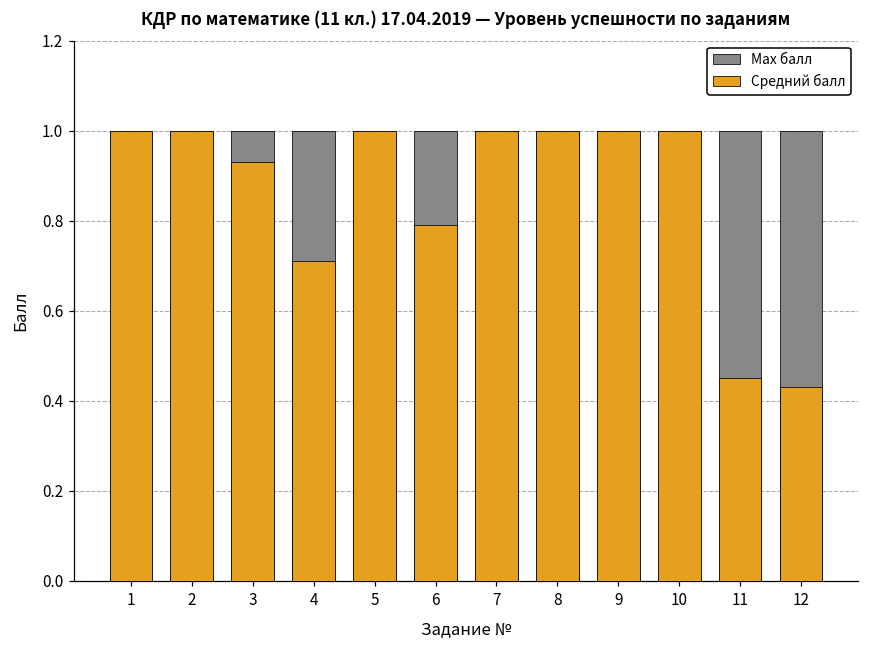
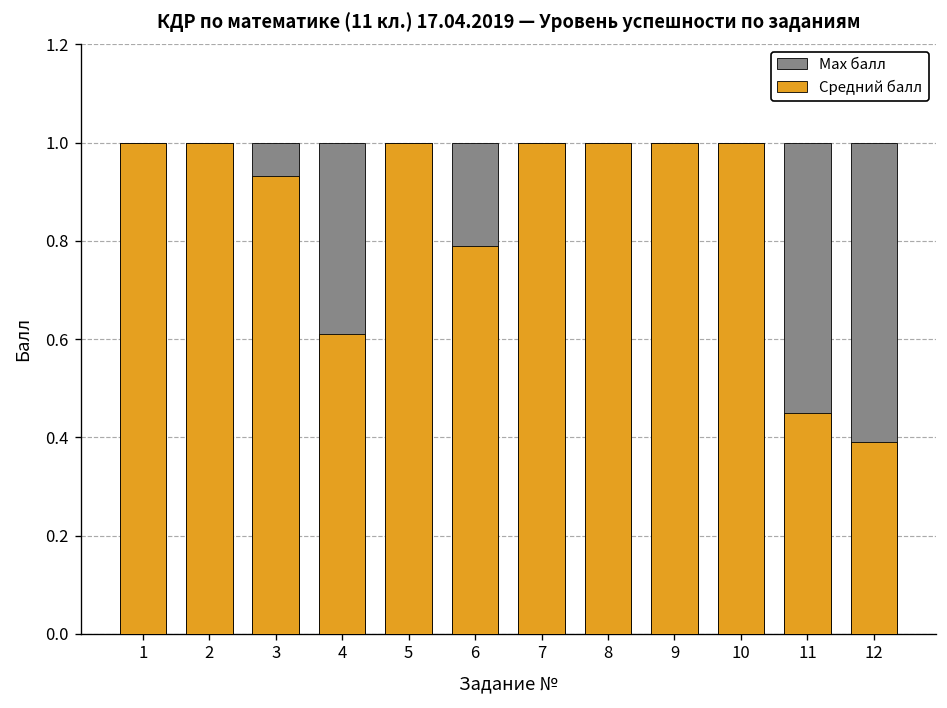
Средний балл, 4: 0.71 -> 0.61
Средний балл, 12: 0.43 -> 0.39
